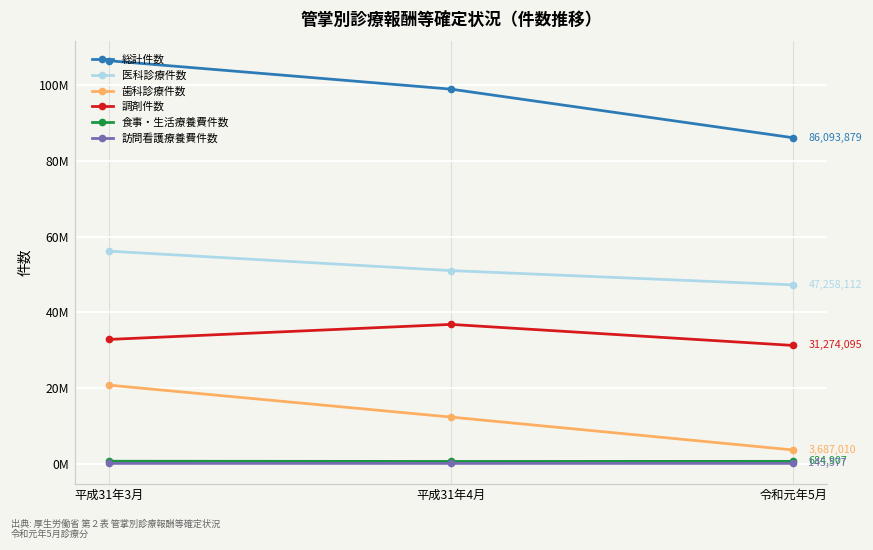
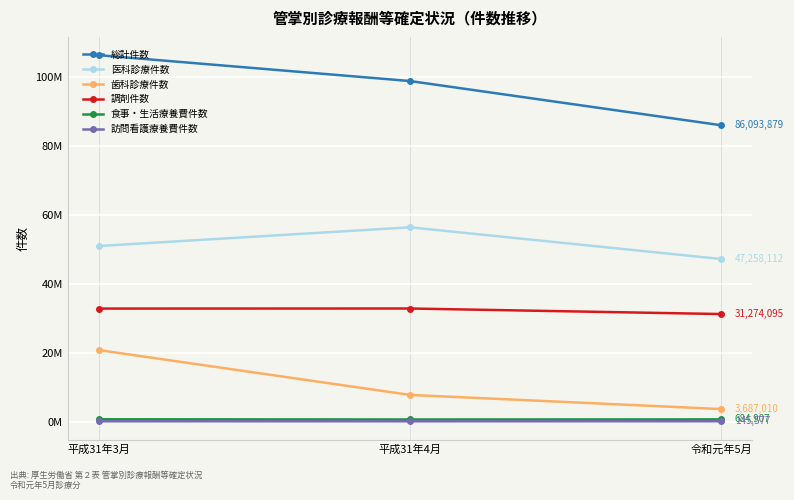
医科診療件数, 平成31年3月: 56000000 -> 51000000
医科診療件数, 平成31年4月: 51000000 -> 56000000
歯科診療件数, 平成31年4月: 12000000 -> 8000000
調剤件数, 平成31年4月: 37000000 -> 33000000
